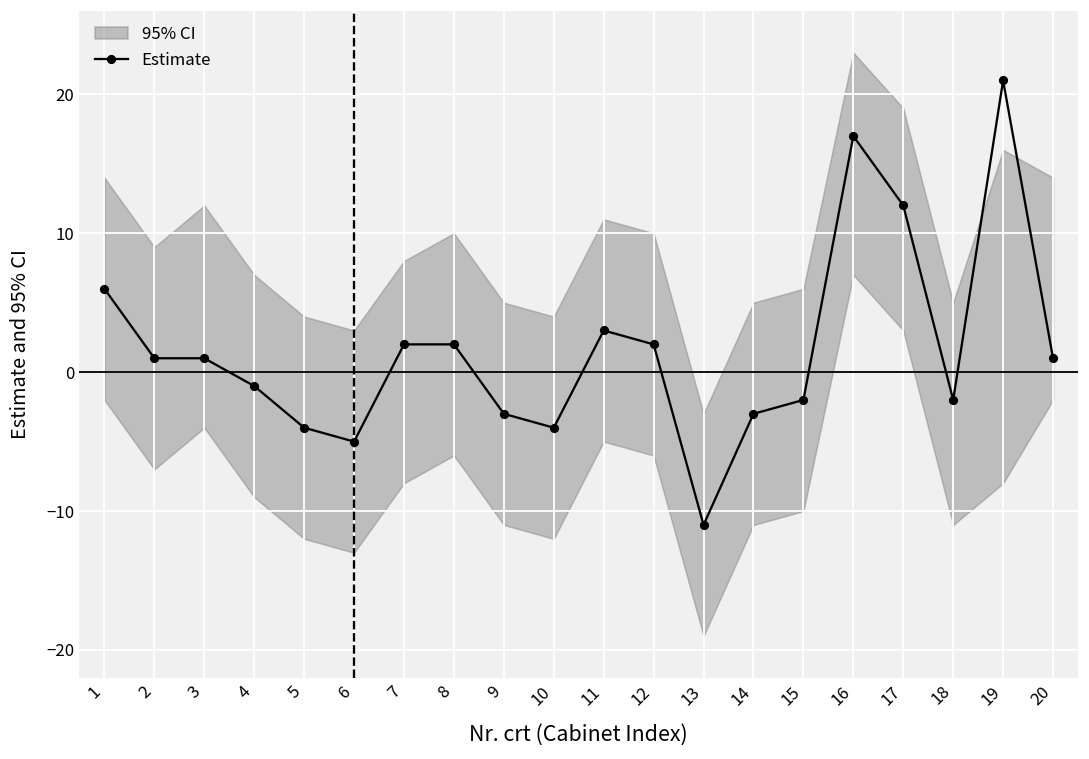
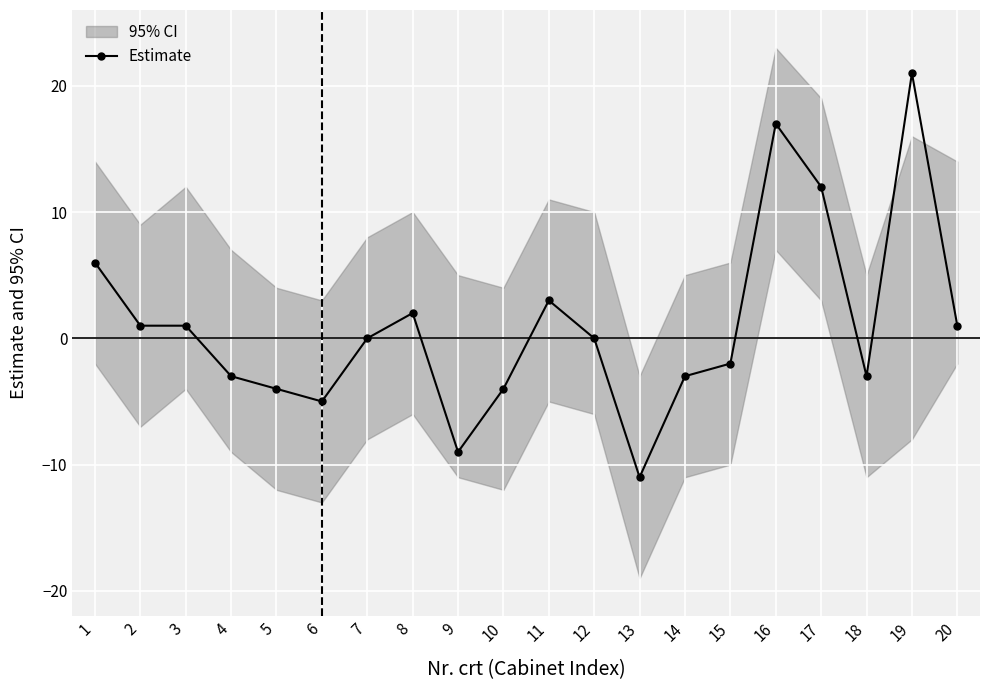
Estimate, 4: -1 -> -3
Estimate, 7: 2 -> 0
Estimate, 9: -3 -> -9
Estimate, 12: 2 -> 0
Estimate, 18: -2 -> -3
